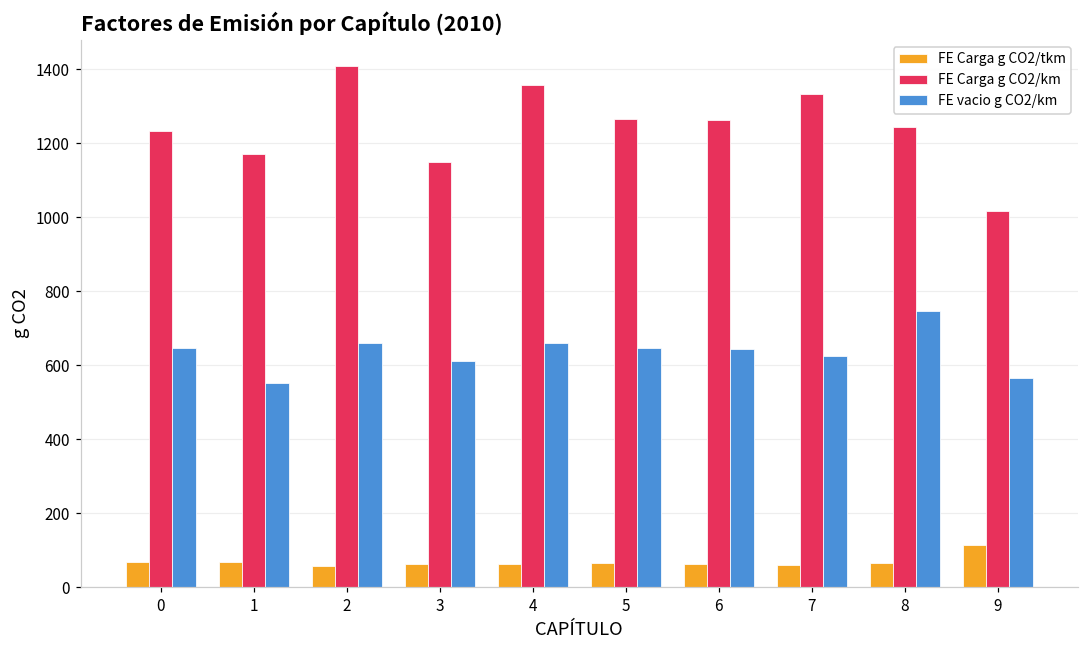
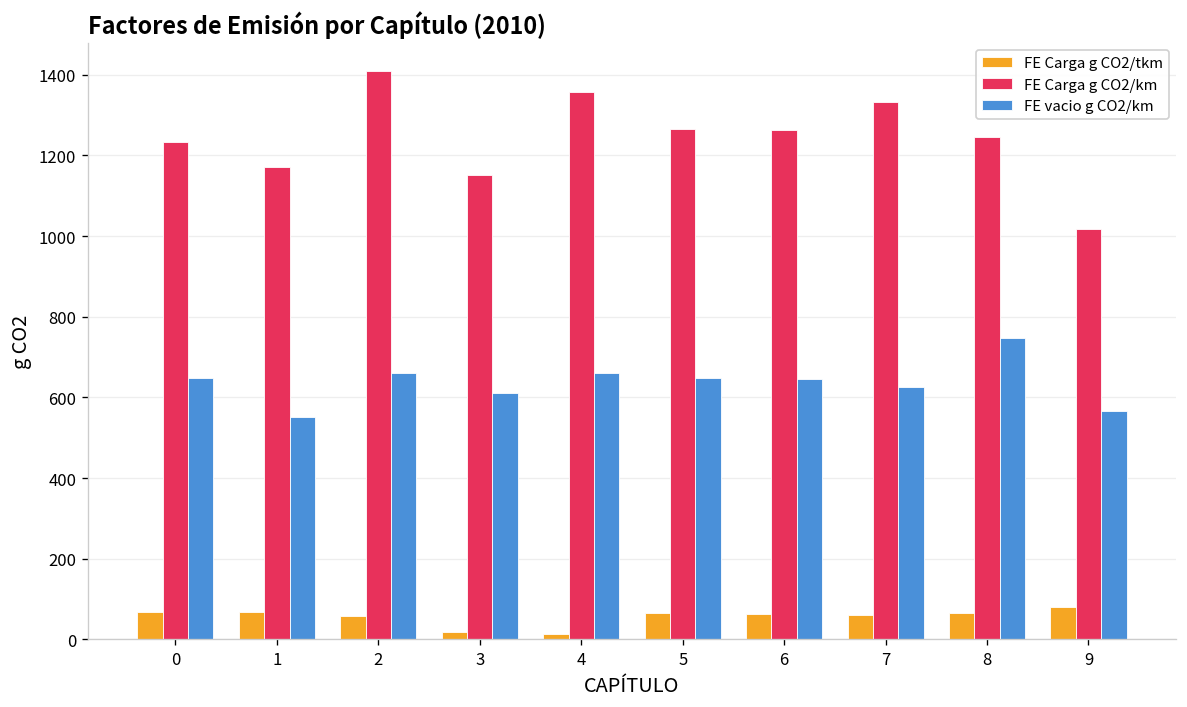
FE Carga g CO2/tkm, 3: 60 -> 20
FE Carga g CO2/tkm, 4: 60 -> 10
FE Carga g CO2/tkm, 9: 110 -> 80
